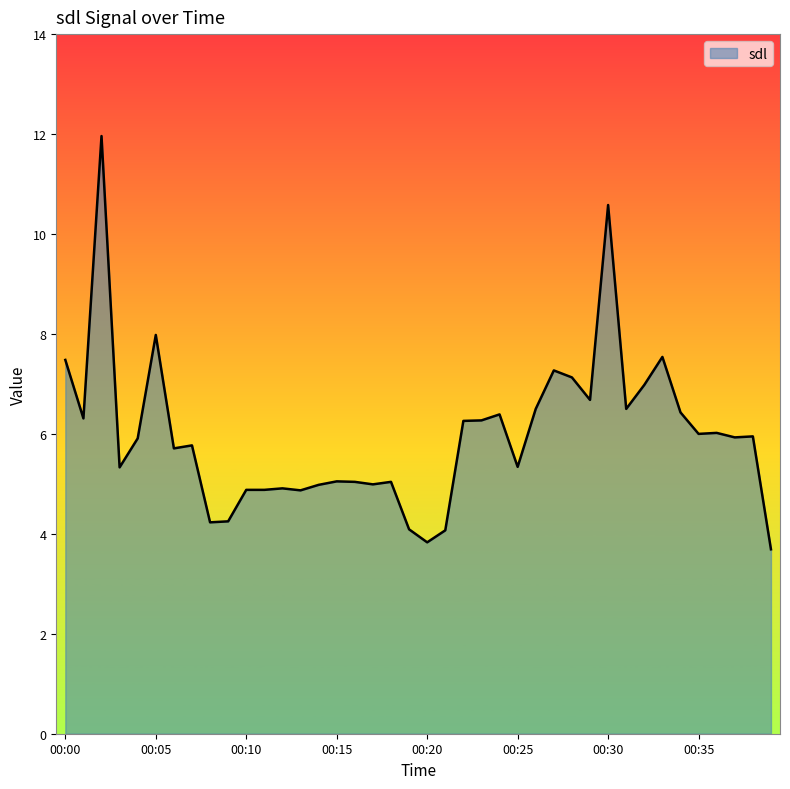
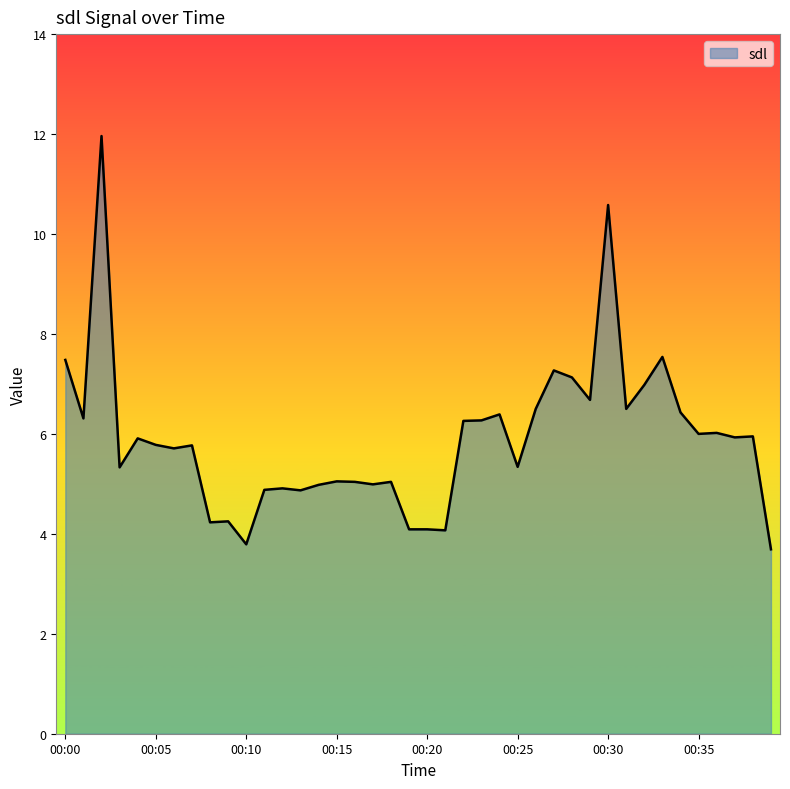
00:05: 8.0 -> 5.8
00:10: 4.9 -> 3.8
00:20: 3.8 -> 4.1
